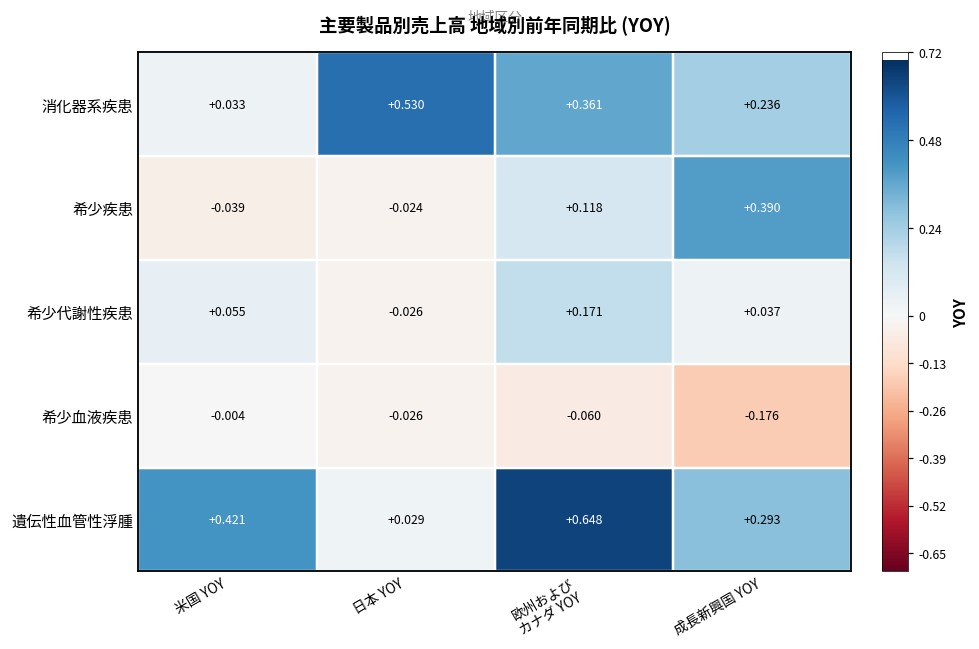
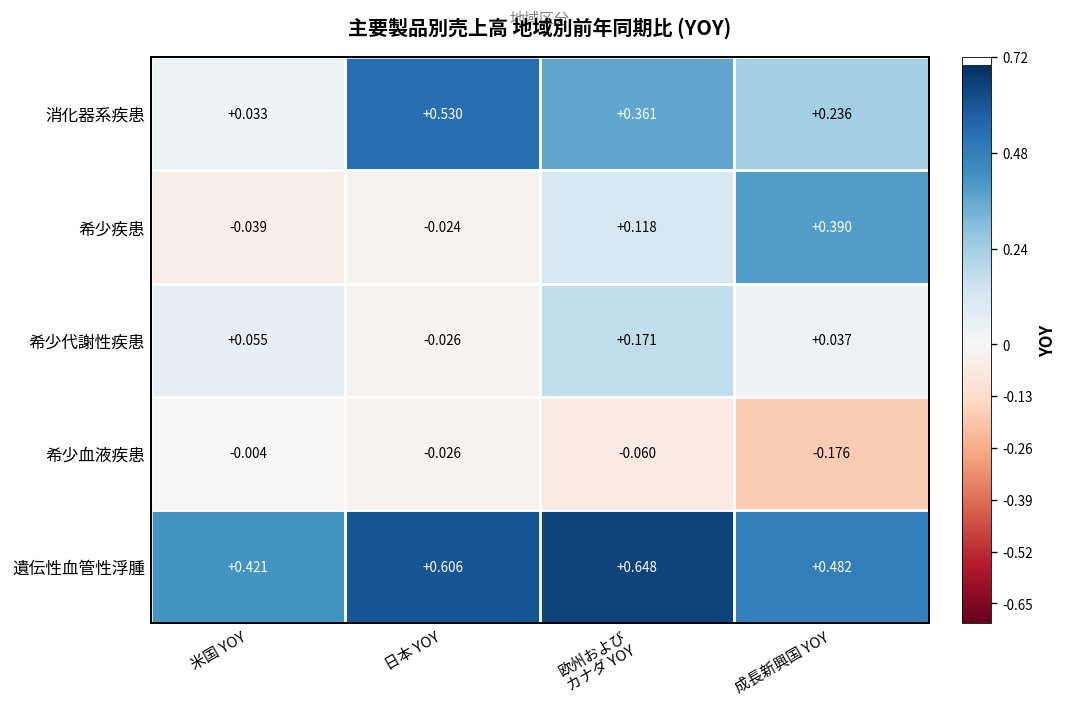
遺伝性血管性浮腫, 日本 YOY: +0.029 -> +0.606
遺伝性血管性浮腫, 成長新興国 YOY: +0.293 -> +0.482
